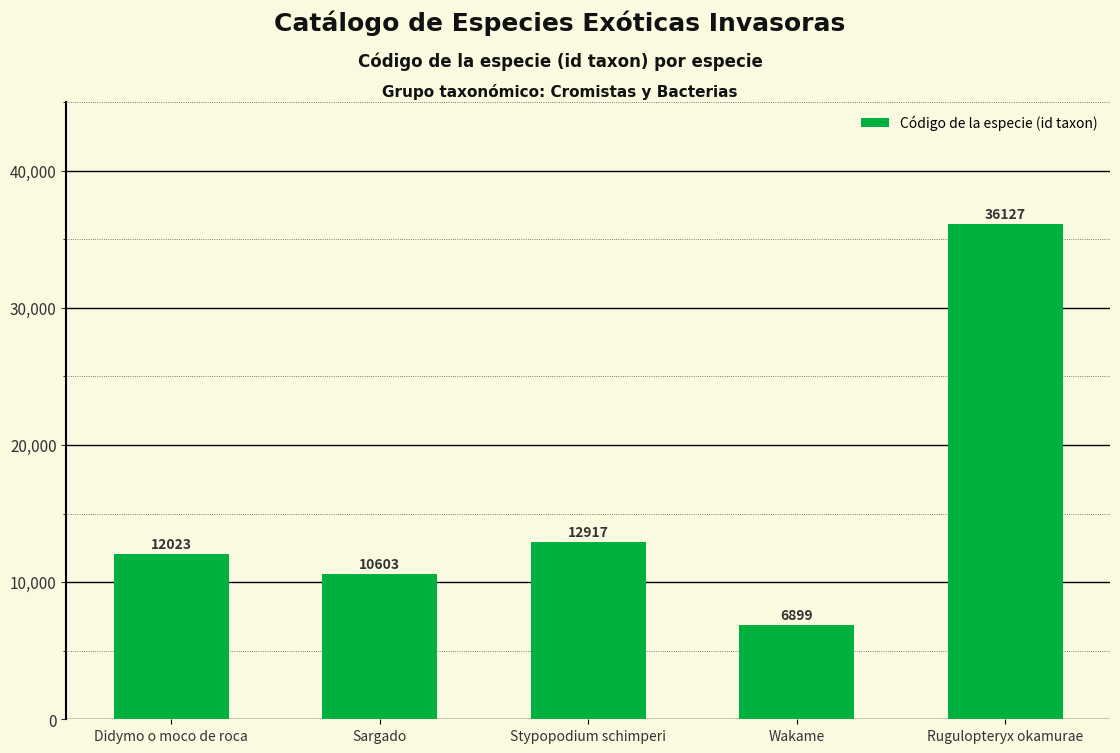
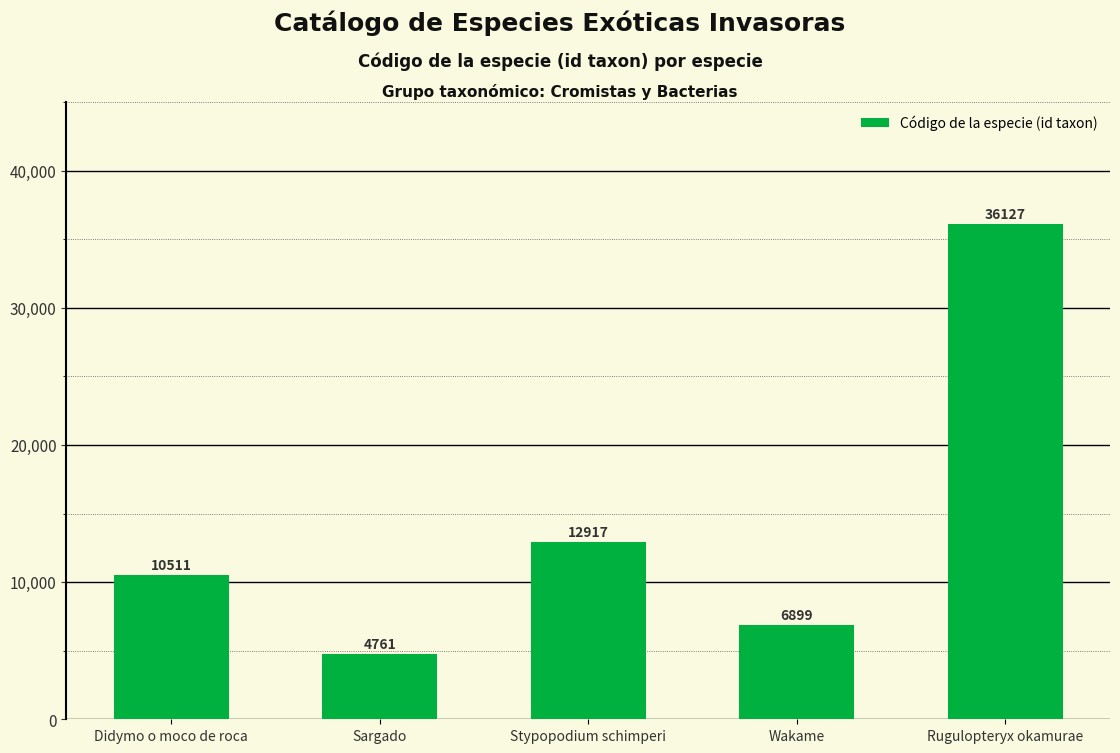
Didymo o moco de roca: 12023 -> 10511
Sargado: 10603 -> 4761
